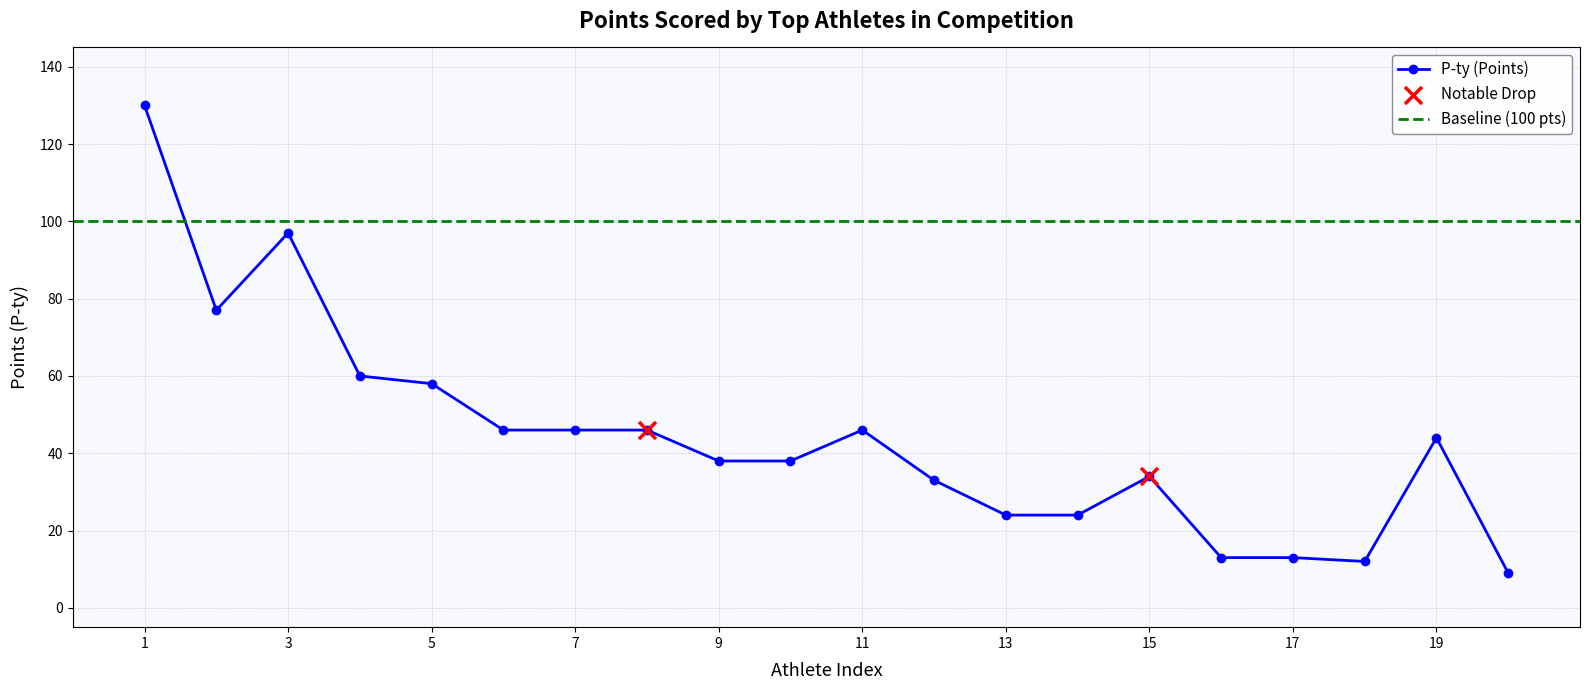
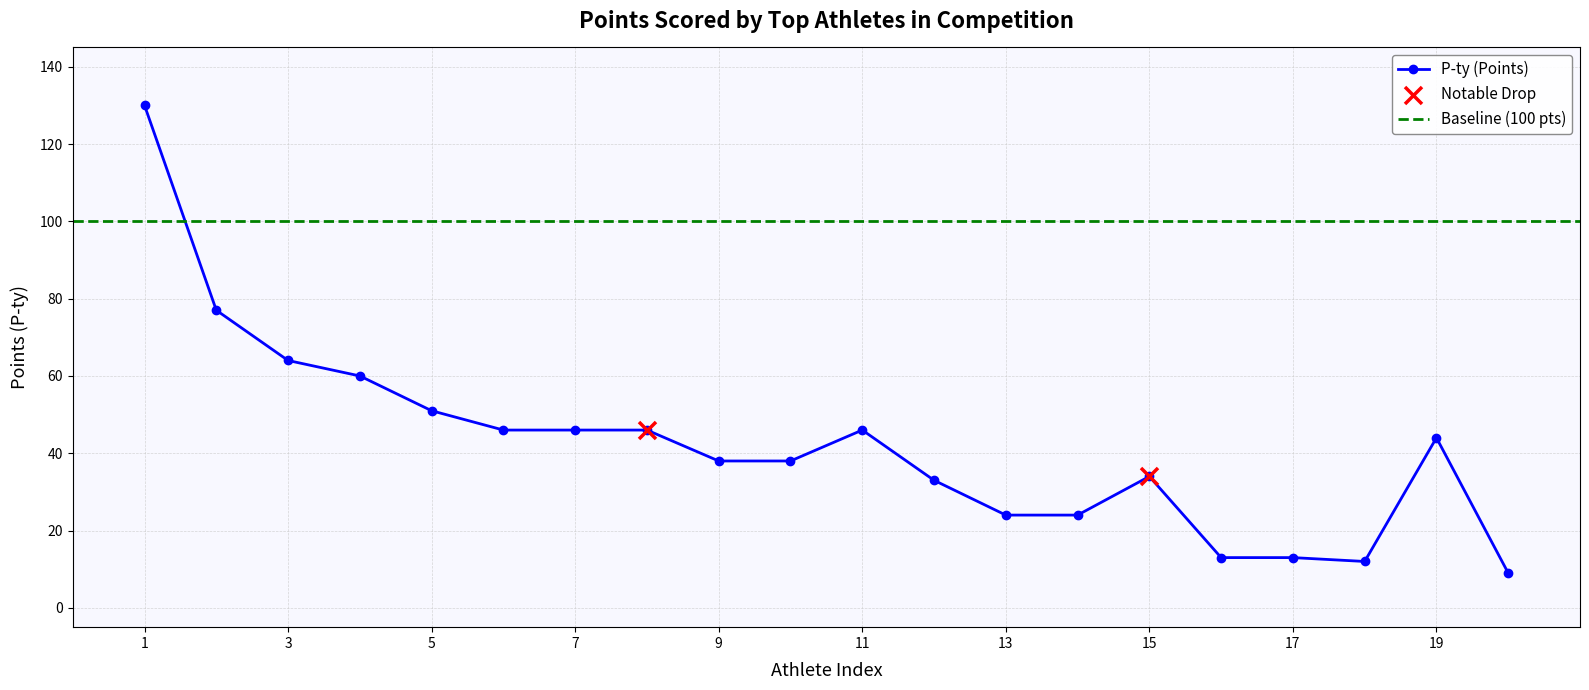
P-ty (Points), 3: 97 -> 64
P-ty (Points), 5: 58 -> 51
